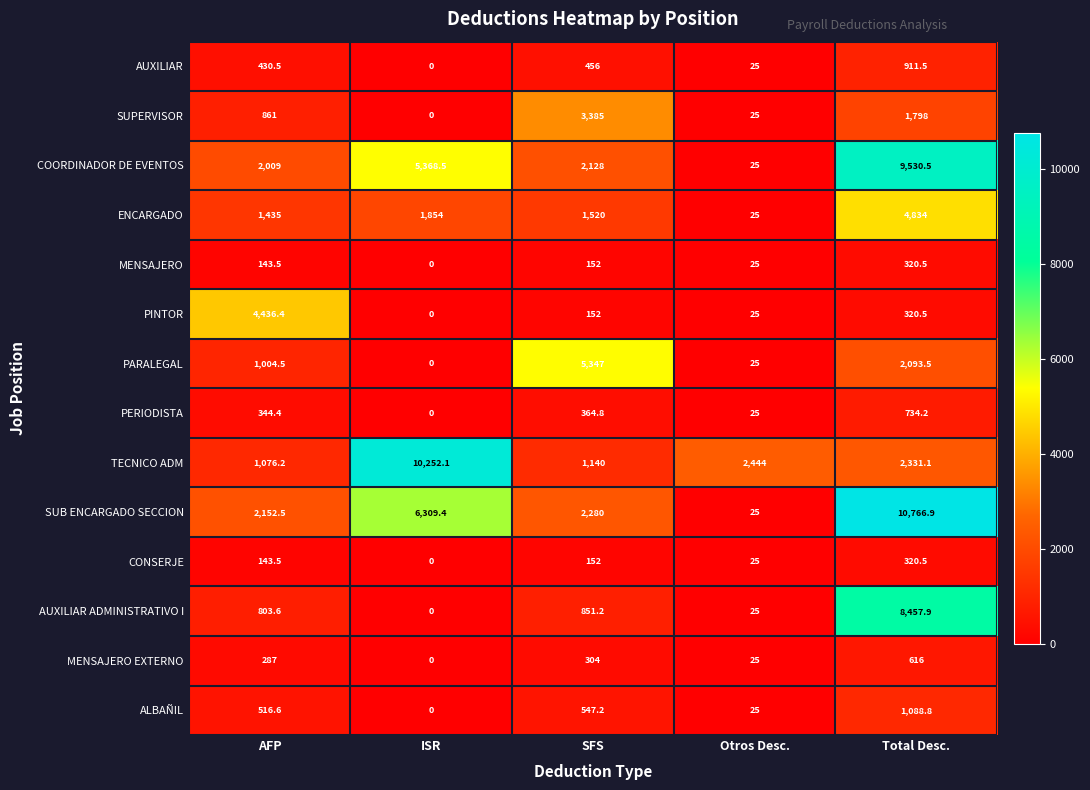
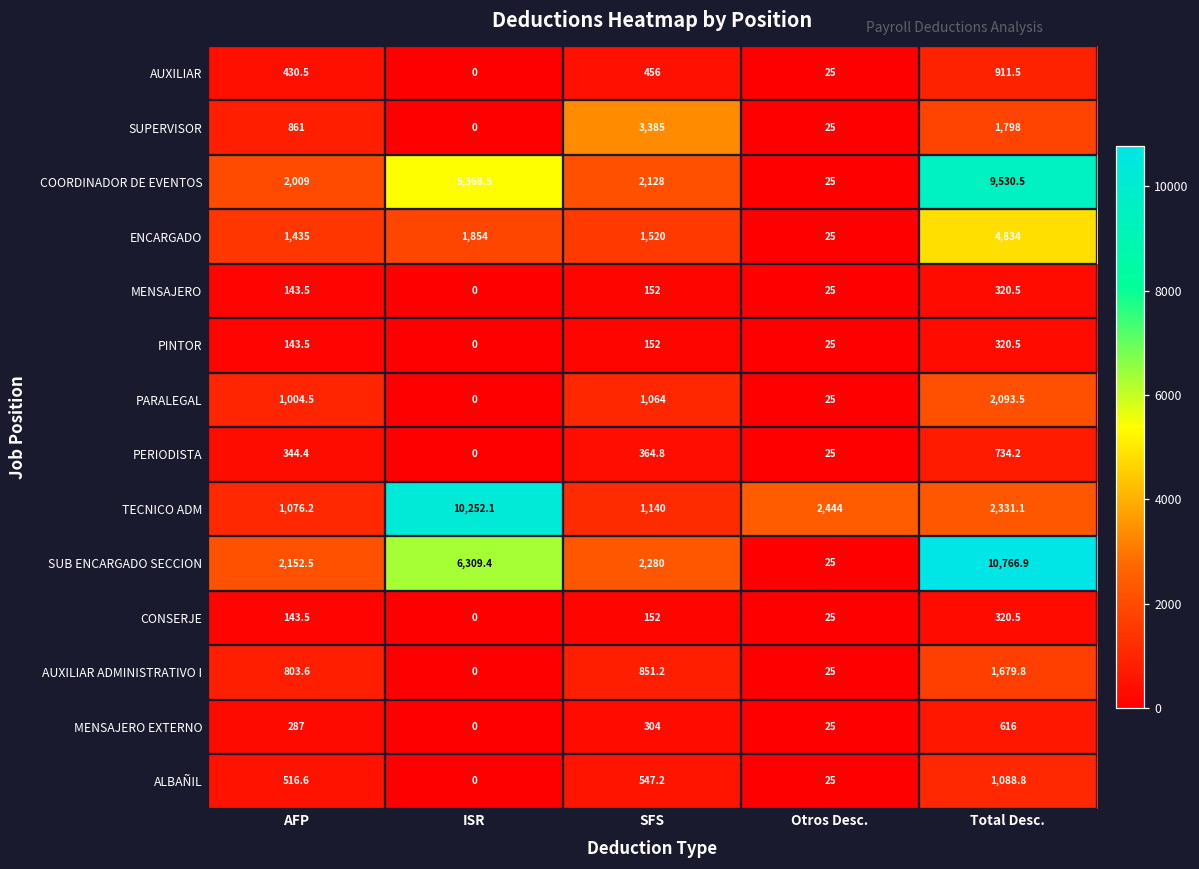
PINTOR, AFP: 4,436.4 -> 143.5
PARALEGAL, SFS: 5,347 -> 1,064
AUXILIAR ADMINISTRATIVO I, Total Desc.: 8,457.9 -> 1,679.8
